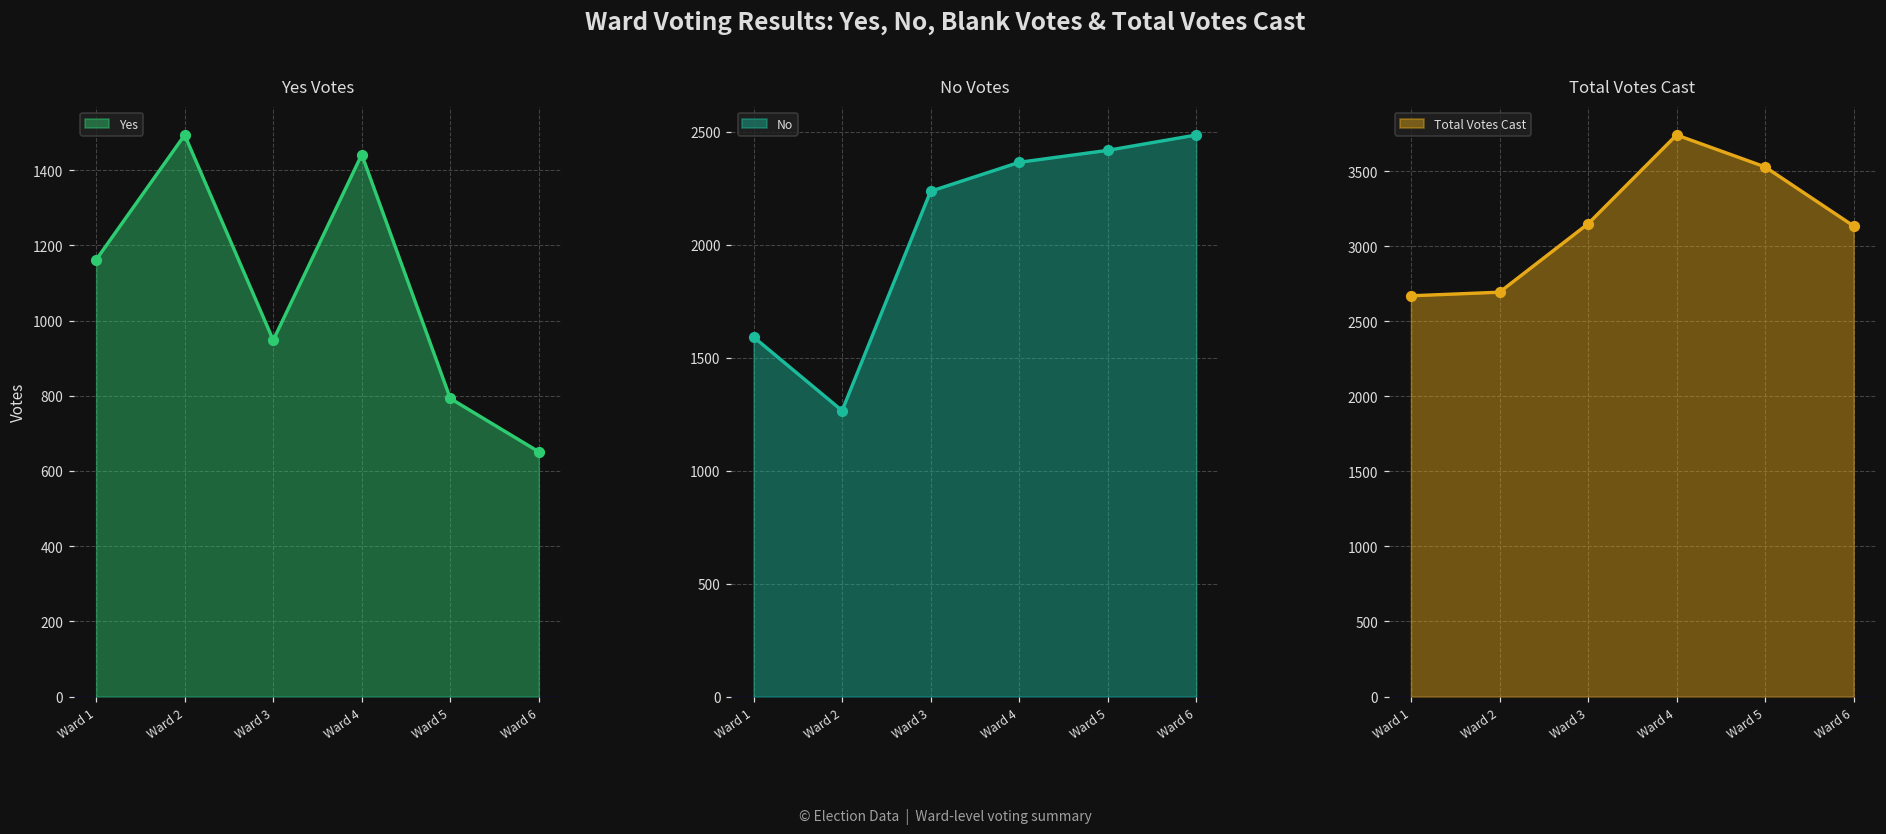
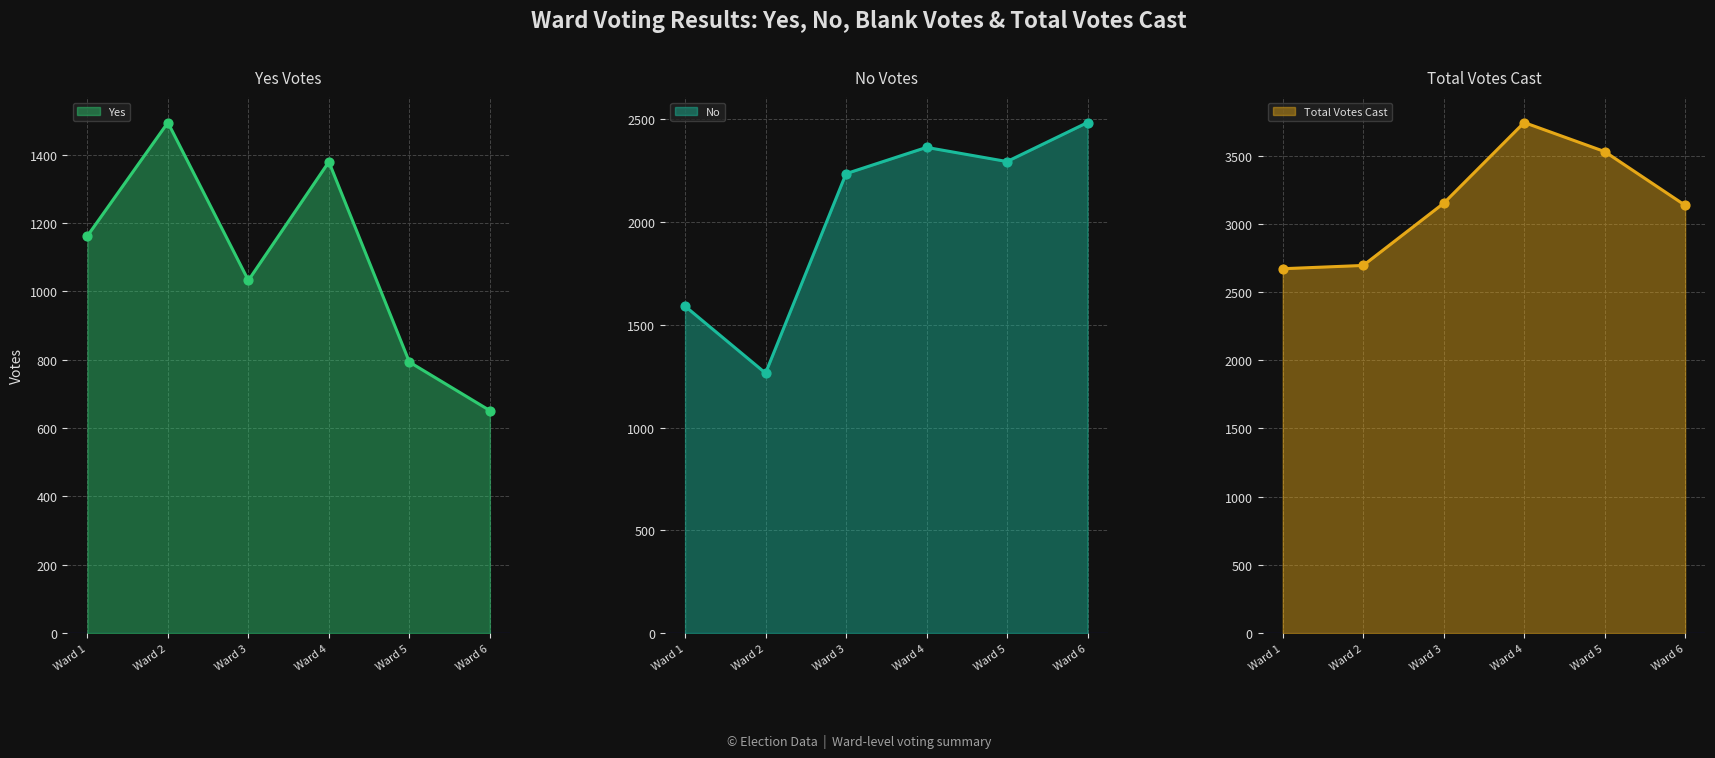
Yes Votes, Ward 3: 950 -> 1030
Yes Votes, Ward 4: 1440 -> 1380
No Votes, Ward 5: 2420 -> 2300
